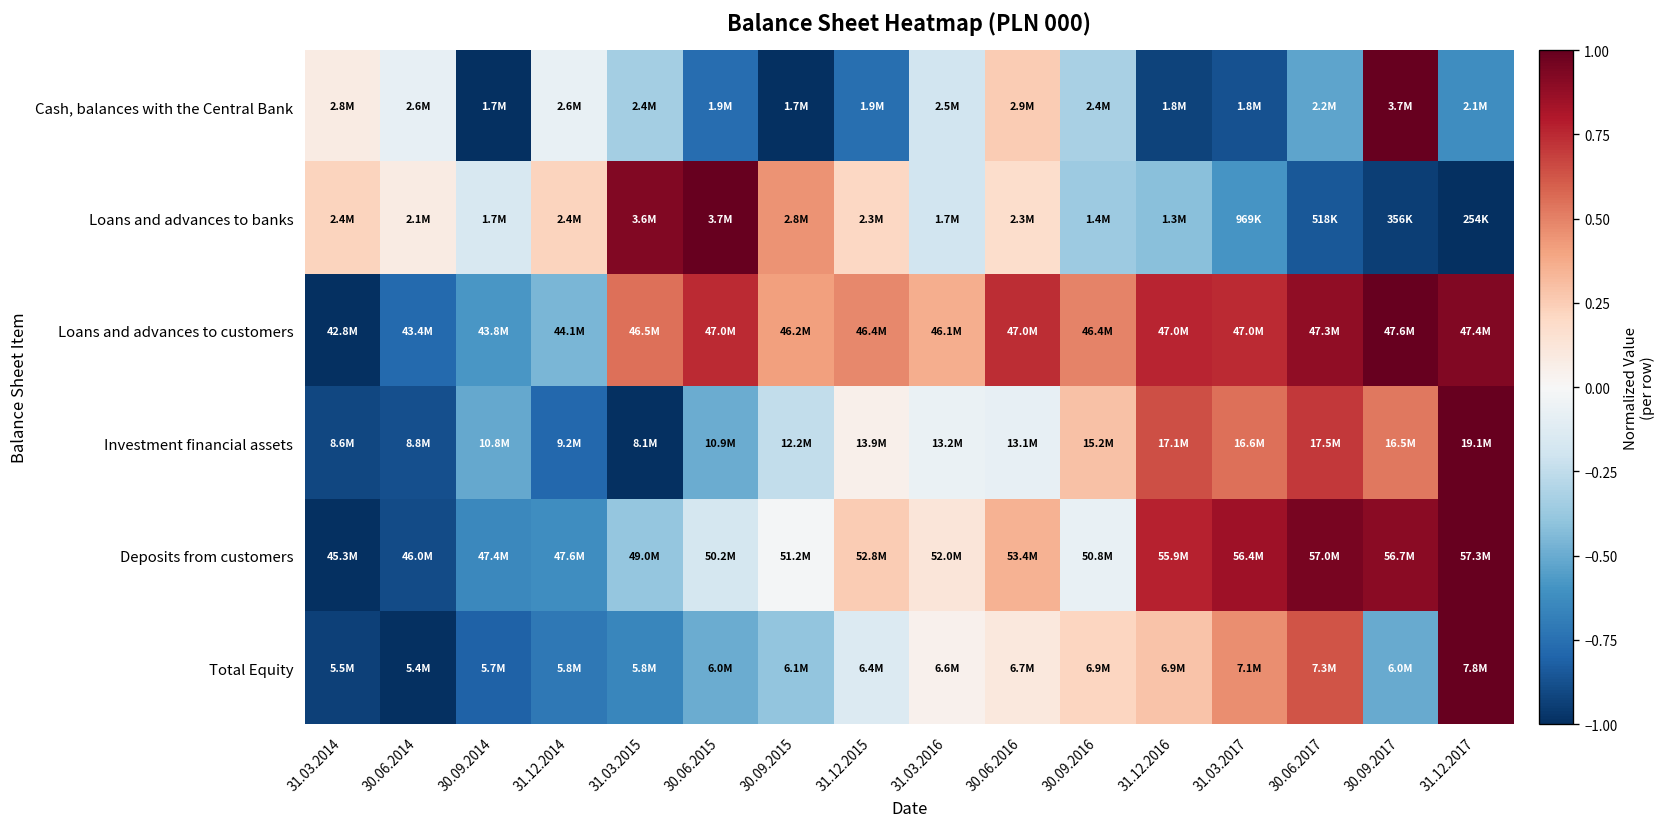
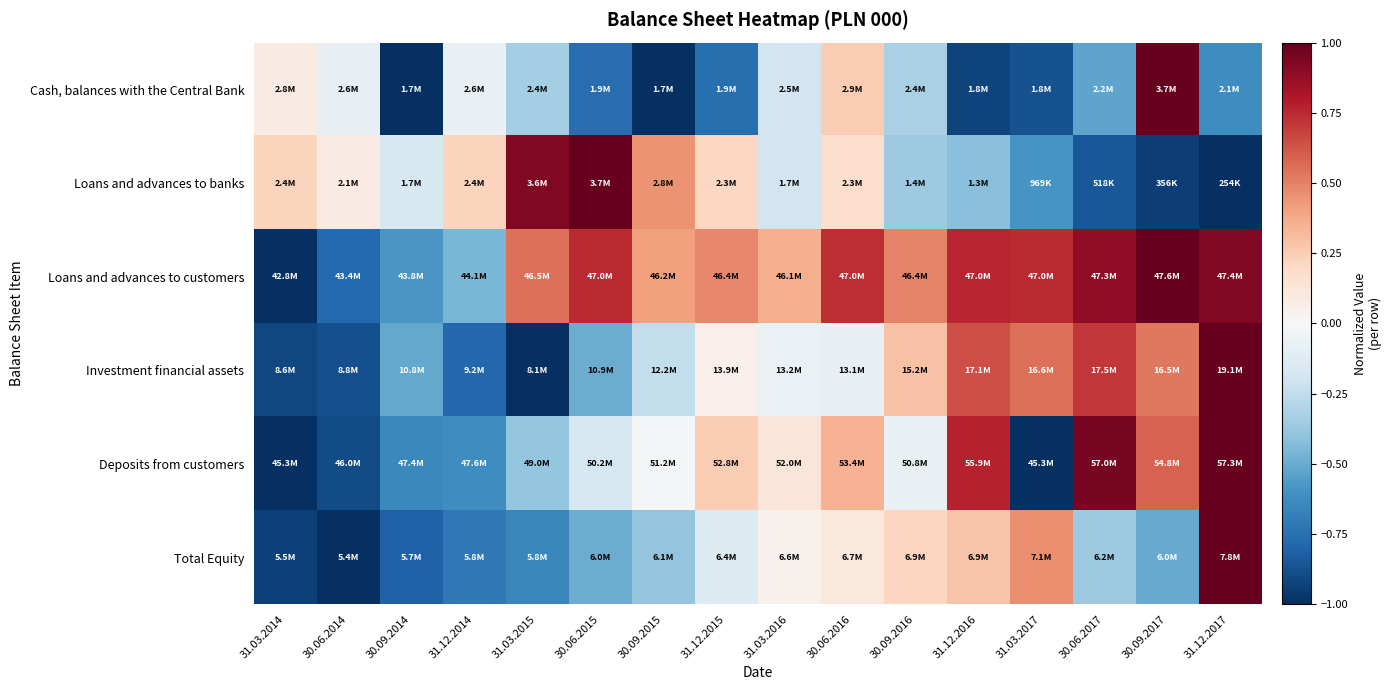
Deposits from customers, 31.03.2017: 56.4M -> 45.3M
Deposits from customers, 30.09.2017: 56.7M -> 54.8M
Total Equity, 30.06.2017: 7.3M -> 6.2M
